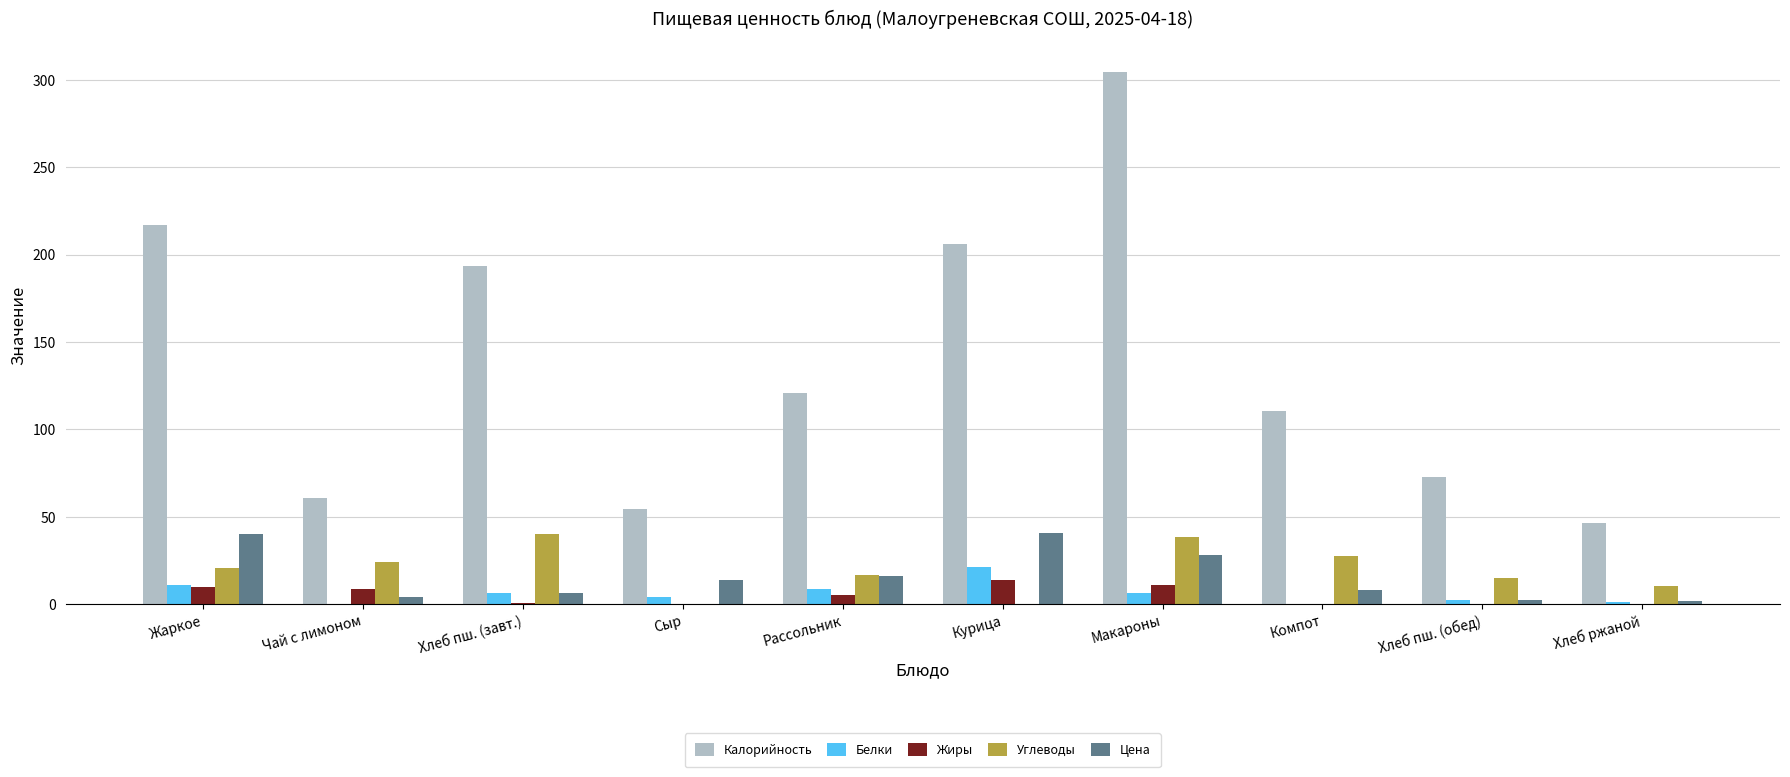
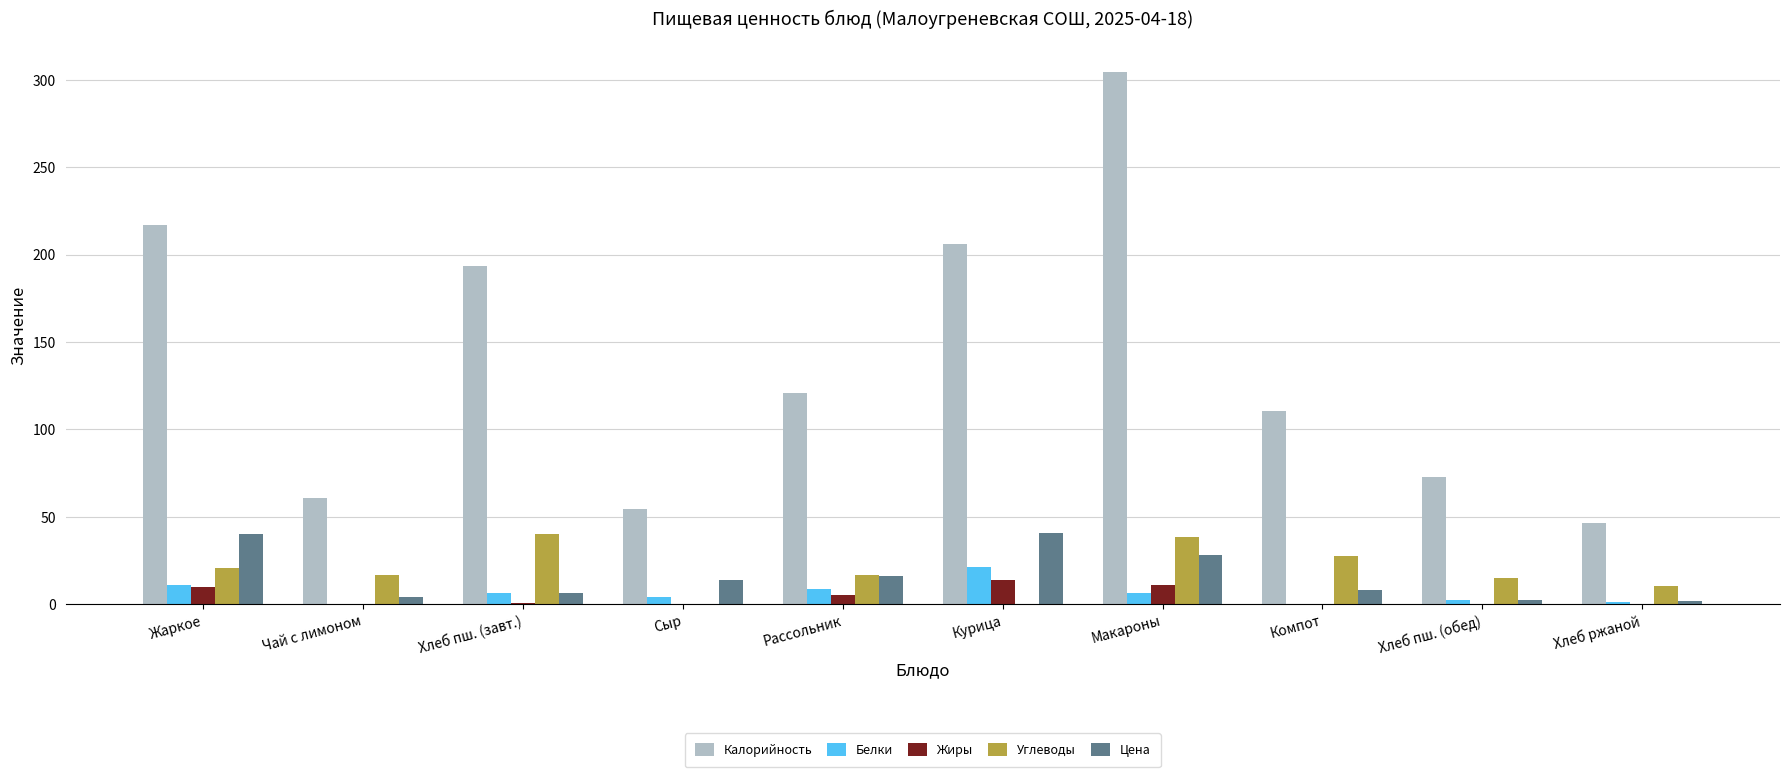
Жиры, Чай с лимоном: 9 -> 0
Углеводы, Чай с лимоном: 24 -> 17
